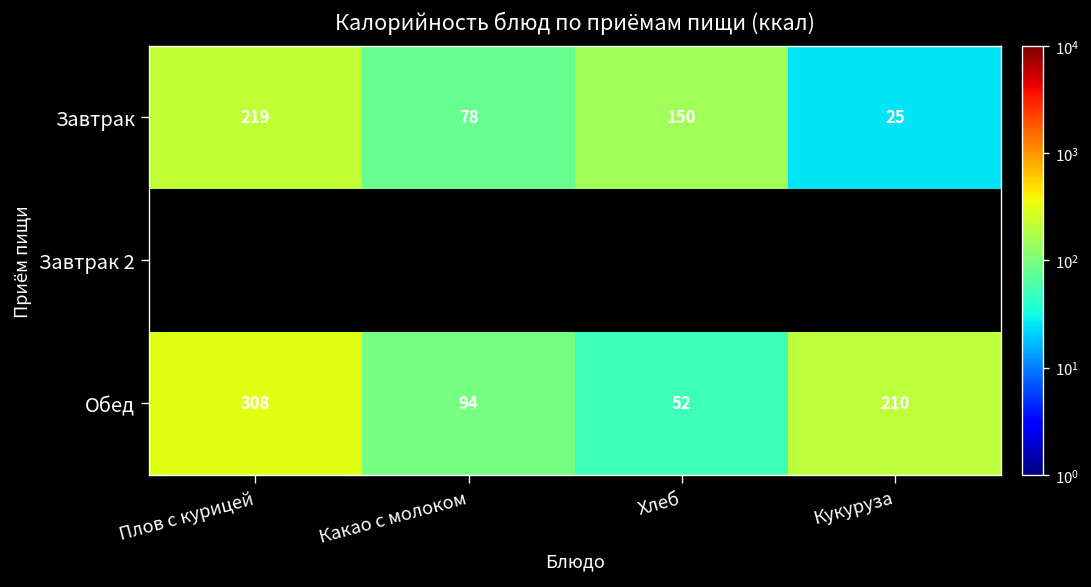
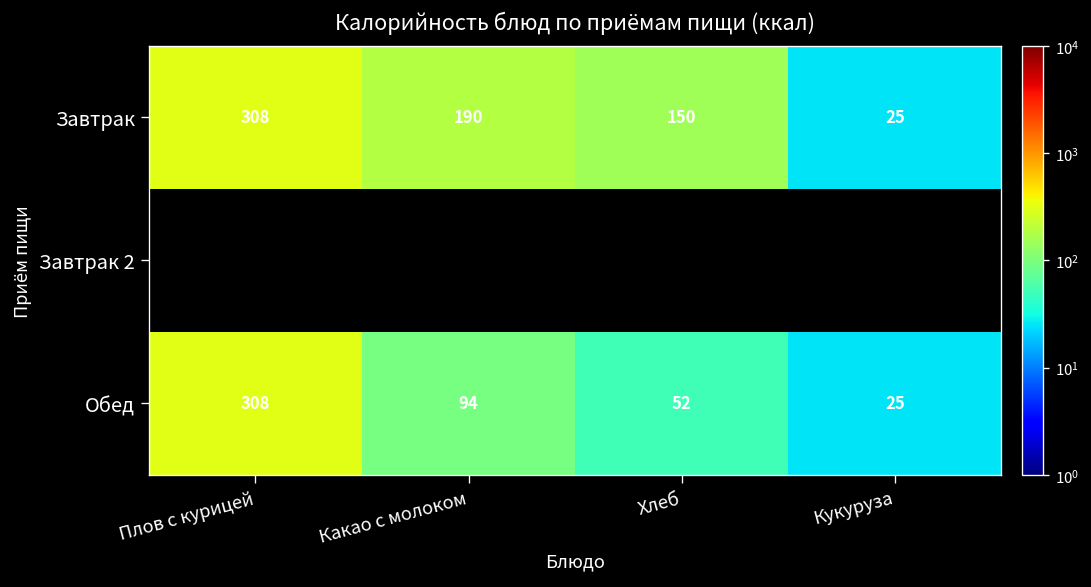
Завтрак, Плов с курицей: 219 -> 308
Завтрак, Какао с молоком: 78 -> 190
Обед, Кукуруза: 210 -> 25
